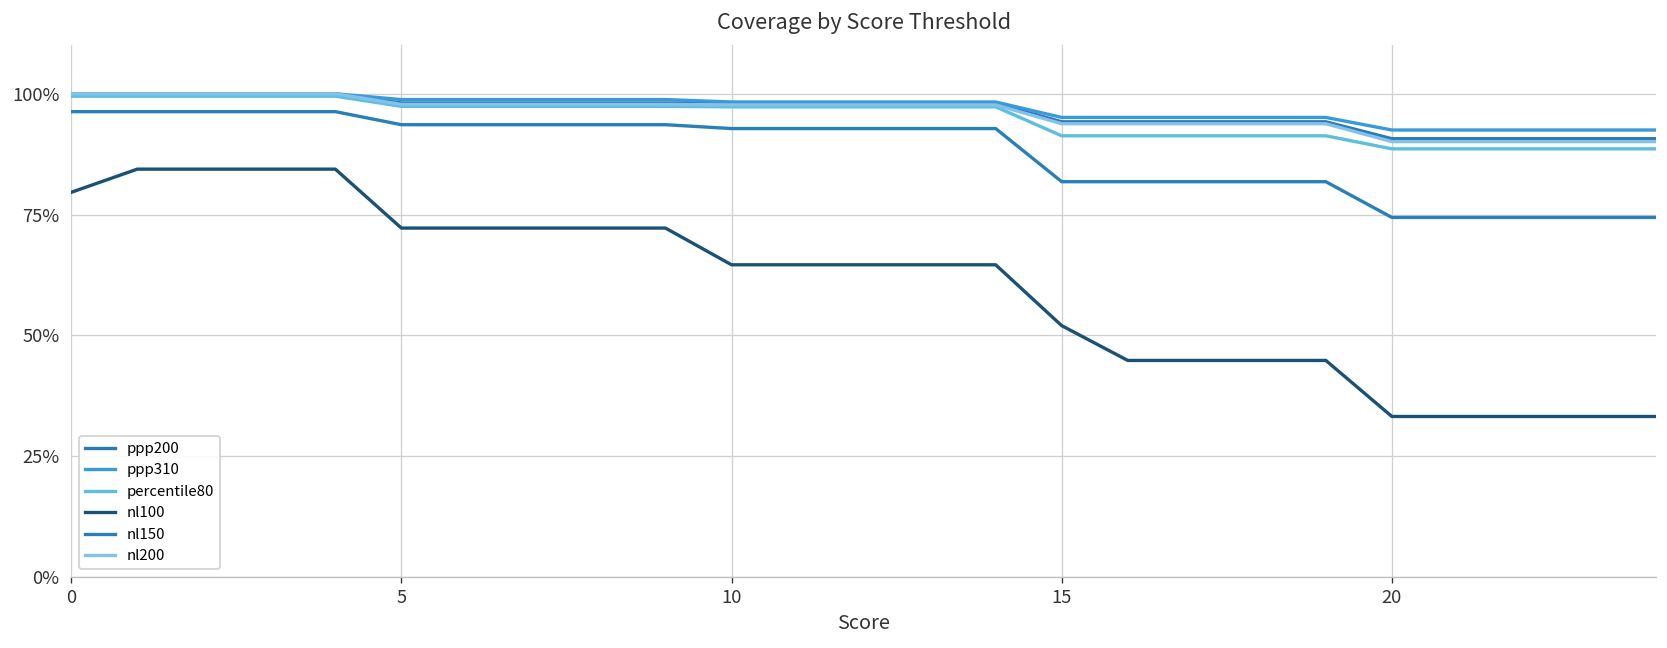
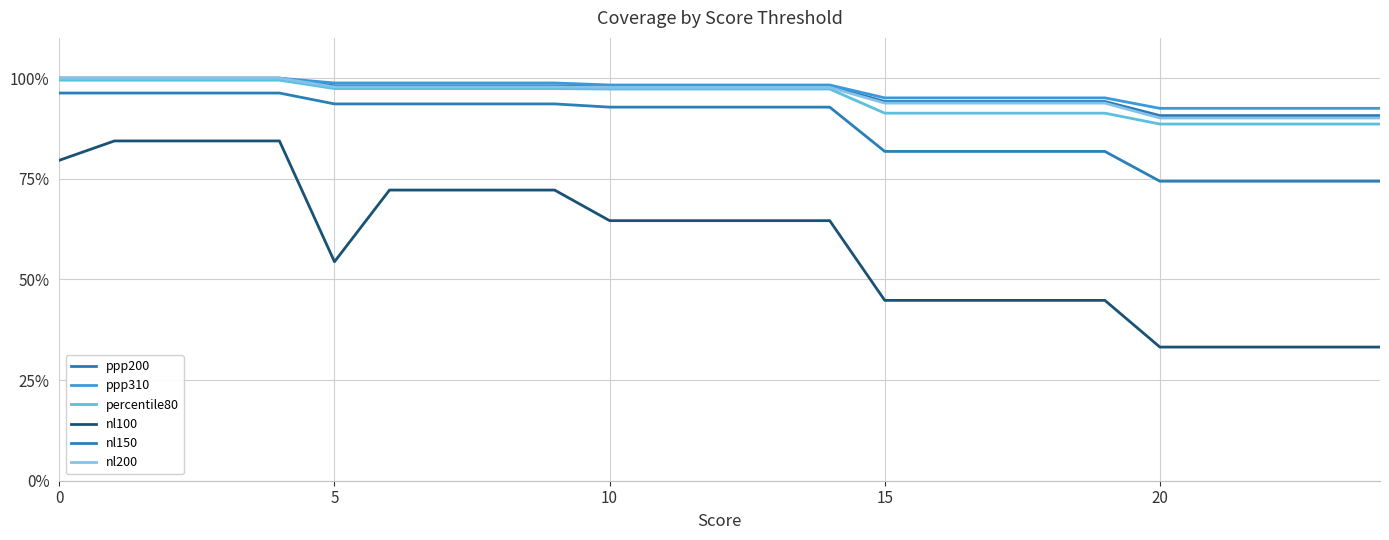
nl100, 5: 72% -> 54%
nl100, 15: 52% -> 45%
